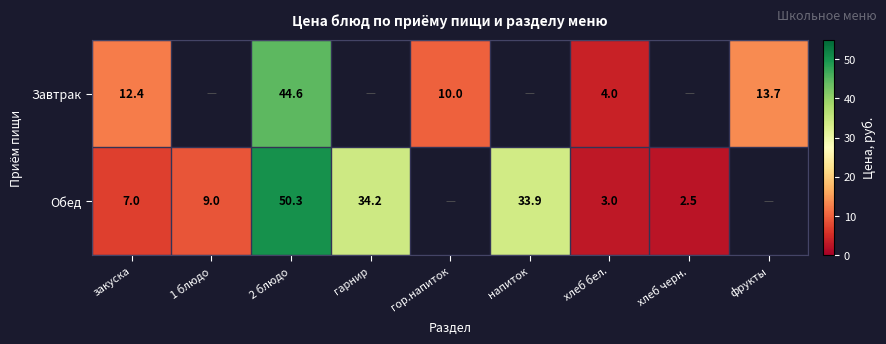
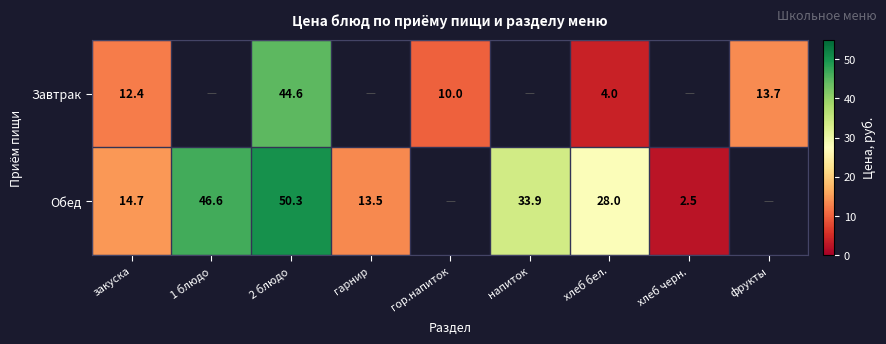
Обед, закуска: 7.0 -> 14.7
Обед, 1 блюдо: 9.0 -> 46.6
Обед, гарнир: 34.2 -> 13.5
Обед, хлеб бел.: 3.0 -> 28.0
